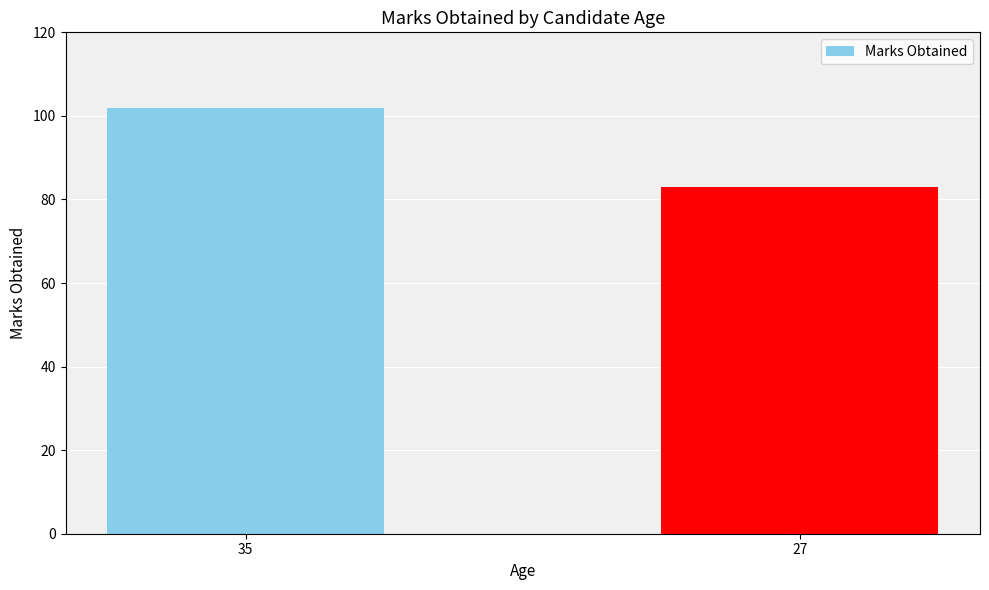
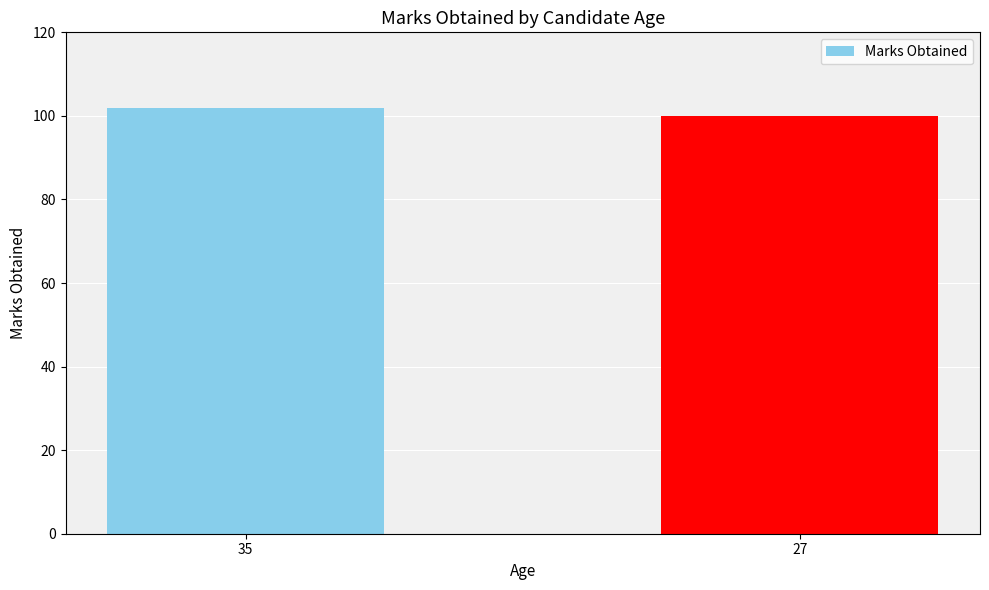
27: 83 -> 100
